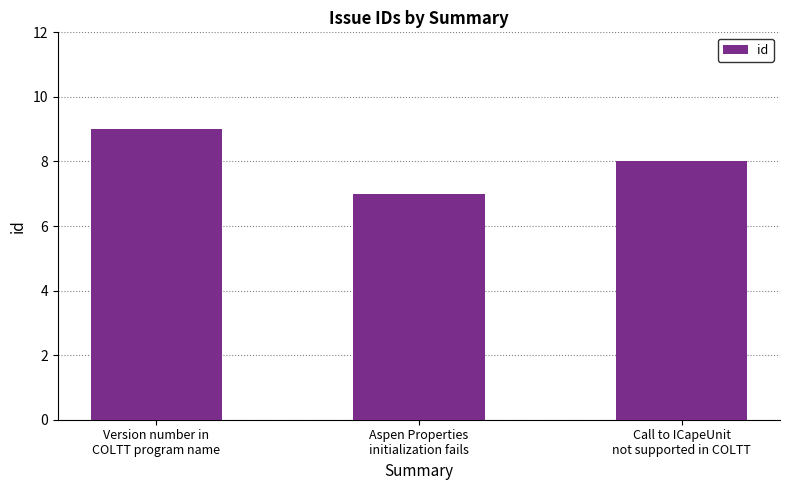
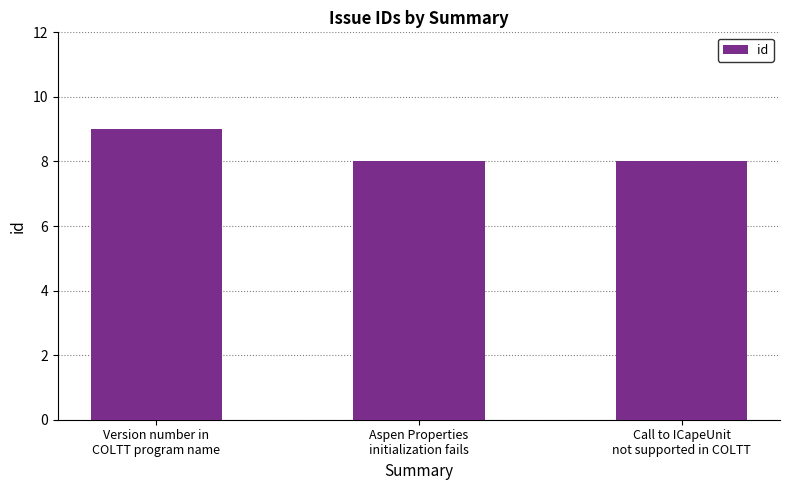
Aspen Properties initialization fails: 7 -> 8
